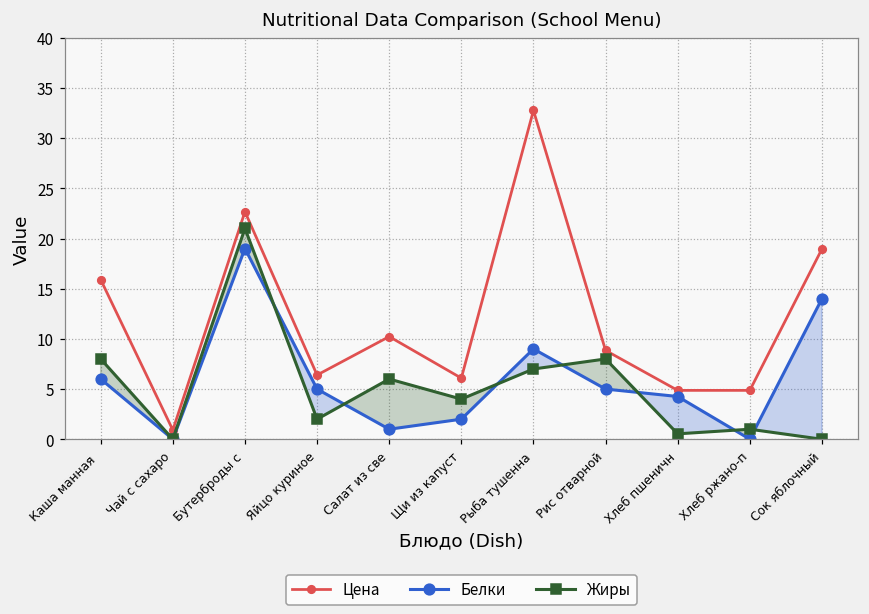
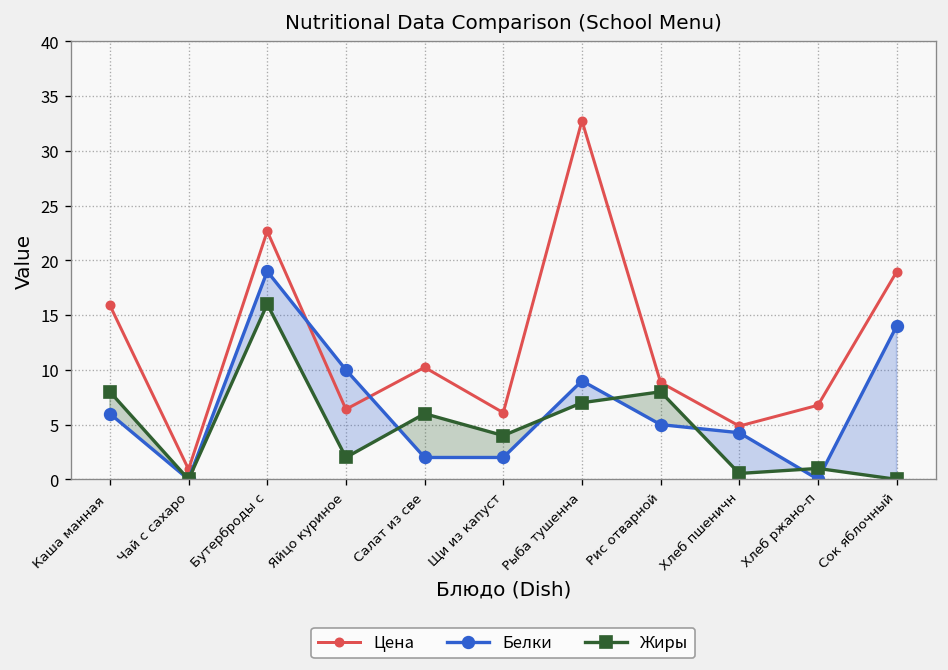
Жиры, Бутерброды с: 21 -> 16
Белки, Яйцо куриное: 5 -> 10
Белки, Салат из све: 1 -> 2
Цена, Хлеб ржано-п: 5 -> 7
